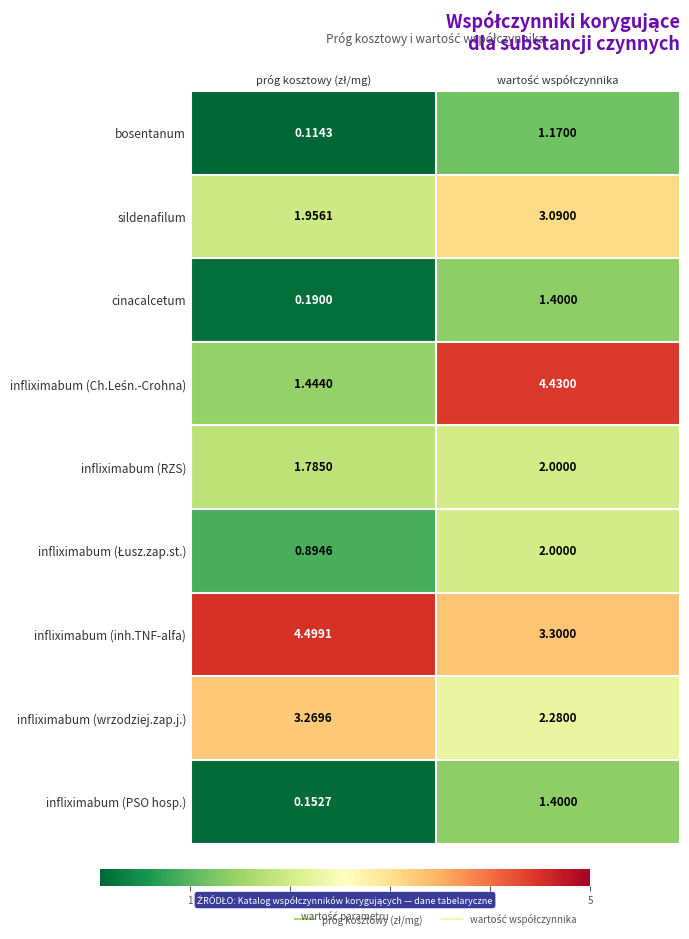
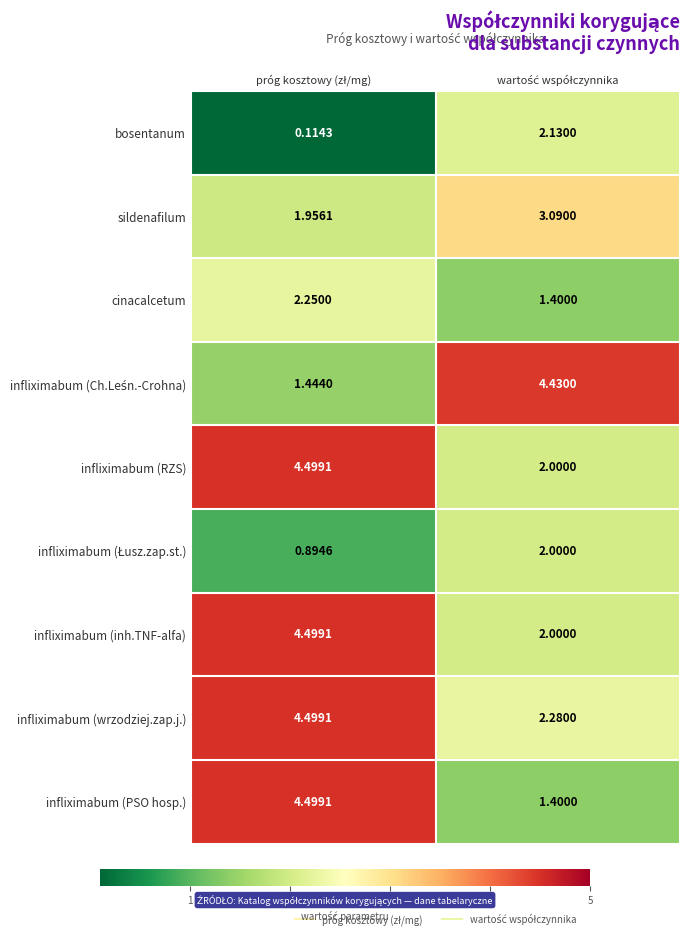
bosentanum, wartość współczynnika: 1.1700 -> 2.1300
cinacalcetum, próg kosztowy (zł/mg): 0.1900 -> 2.2500
infliximabum (RZS), próg kosztowy (zł/mg): 1.7850 -> 4.4991
infliximabum (inh.TNF-alfa), wartość współczynnika: 3.3000 -> 2.0000
infliximabum (wrzodziej.zap.j.), próg kosztowy (zł/mg): 3.2696 -> 4.4991
infliximabum (PSO hosp.), próg kosztowy (zł/mg): 0.1527 -> 4.4991
